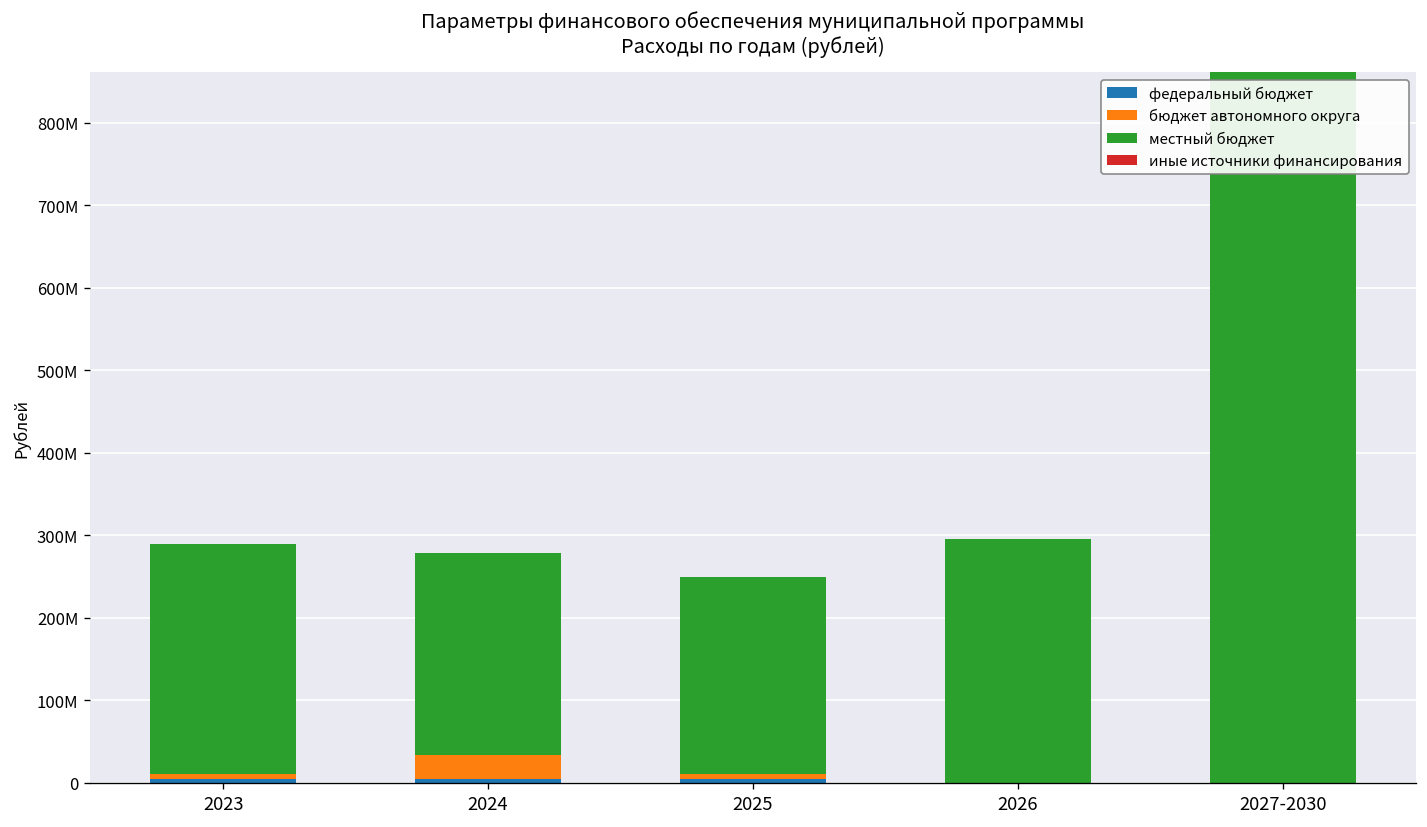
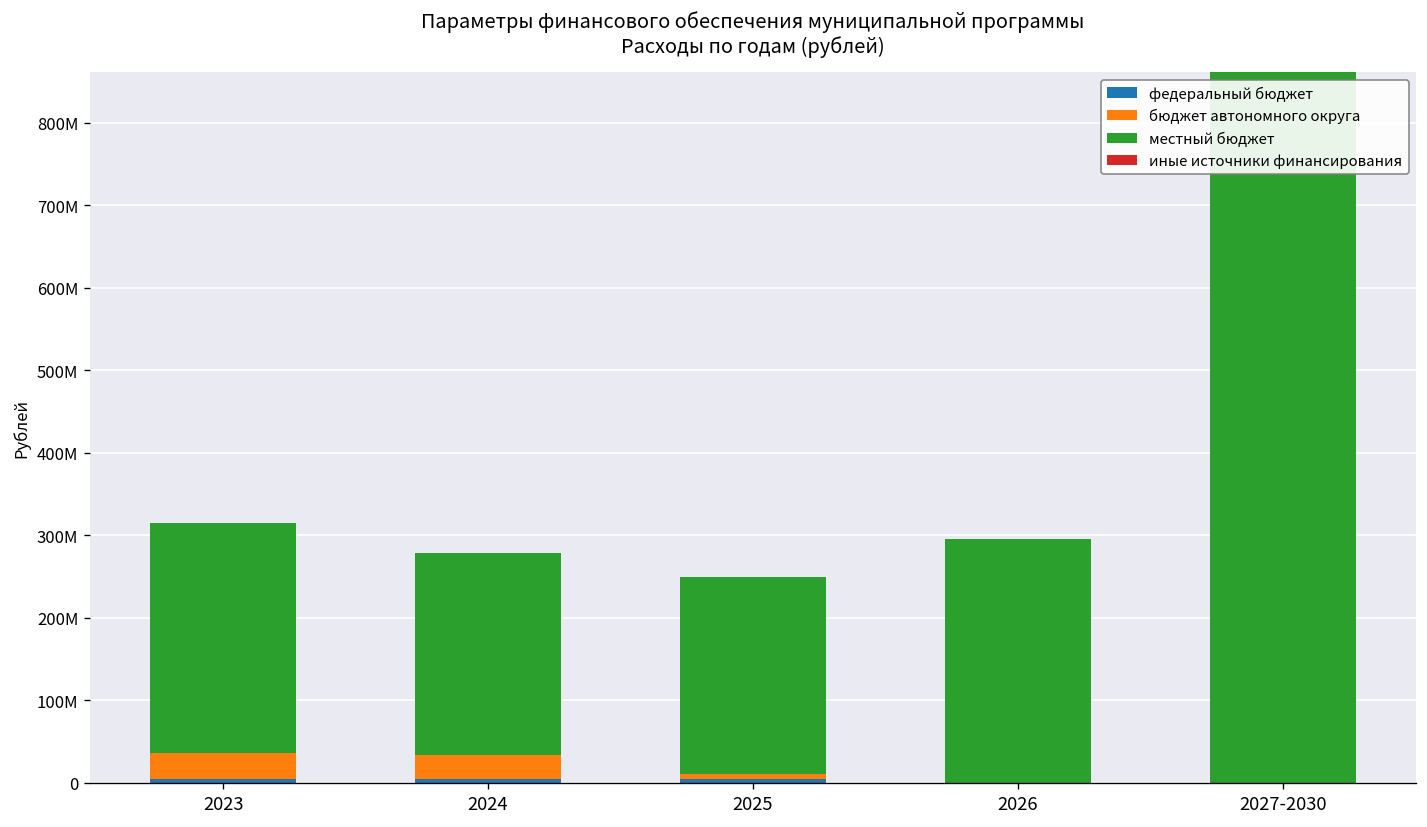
бюджет автономного округа, 2023: 10000000 -> 30000000
